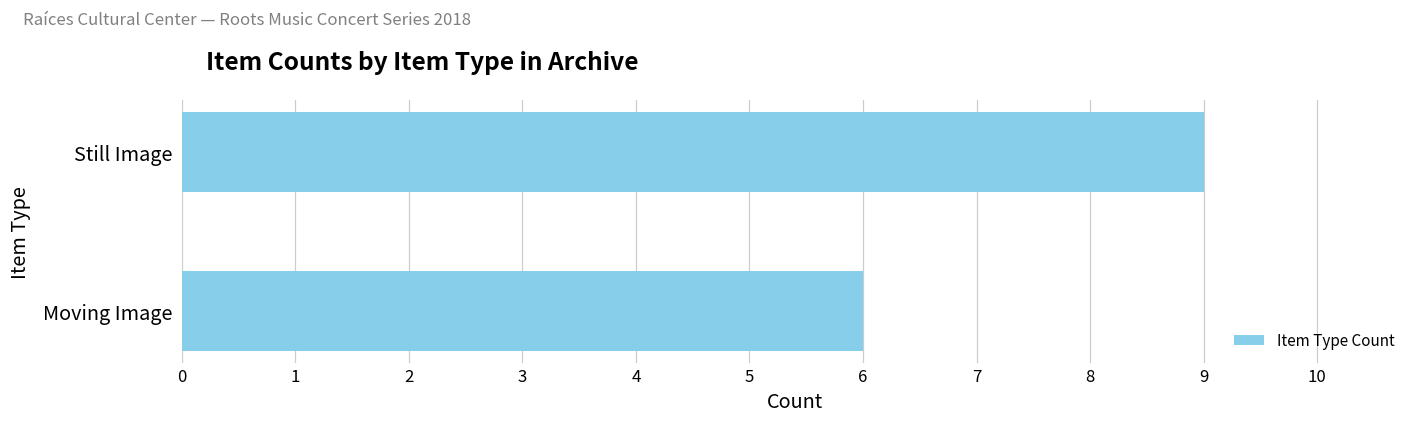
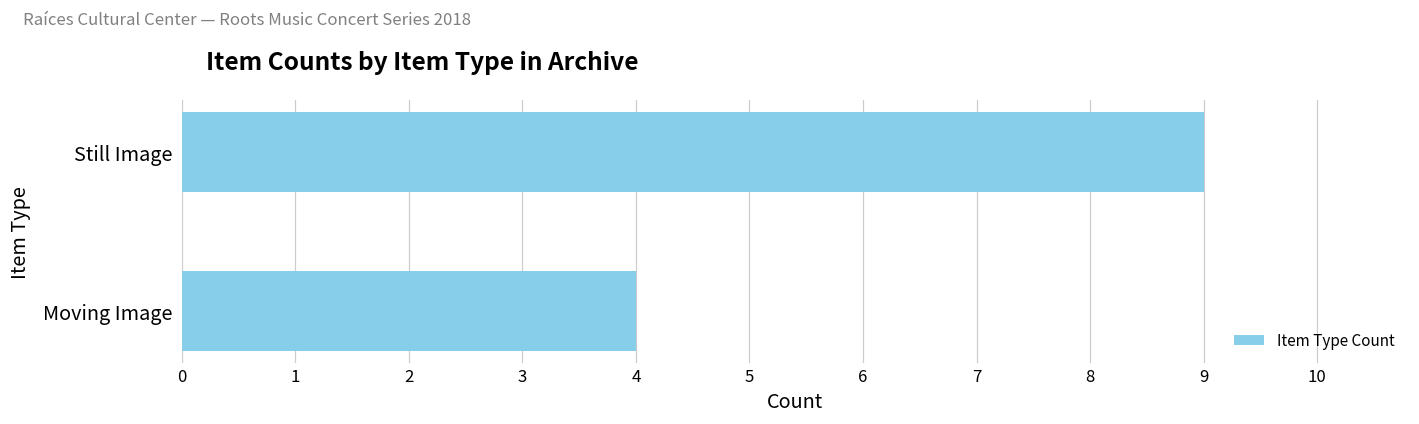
Moving Image: 6 -> 4
